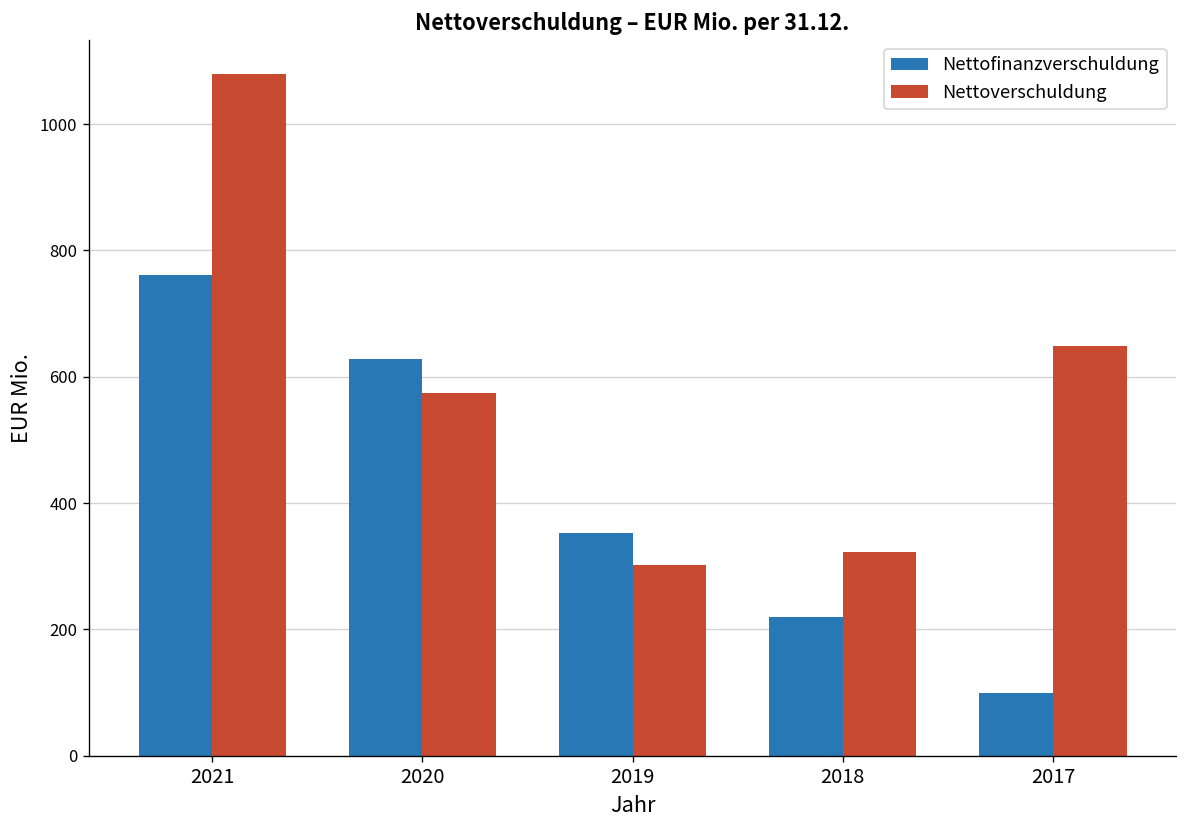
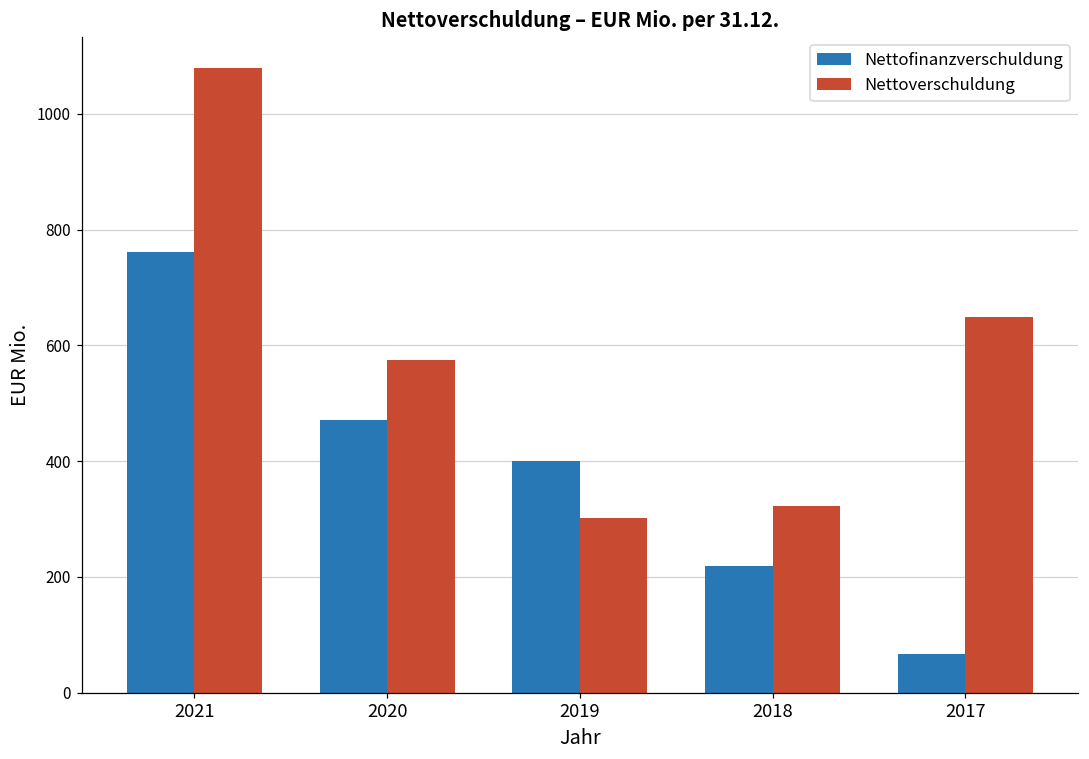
Nettofinanzverschuldung, 2020: 630 -> 470
Nettofinanzverschuldung, 2019: 350 -> 400
Nettofinanzverschuldung, 2017: 100 -> 70
